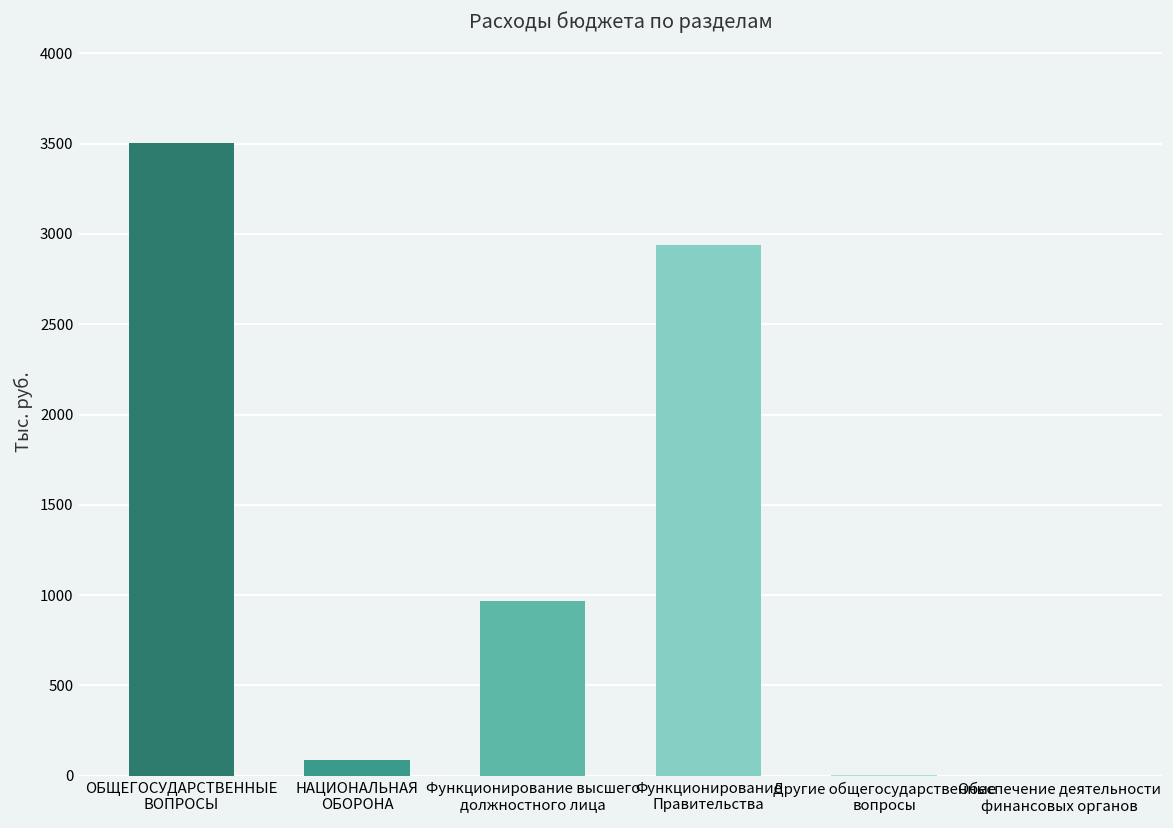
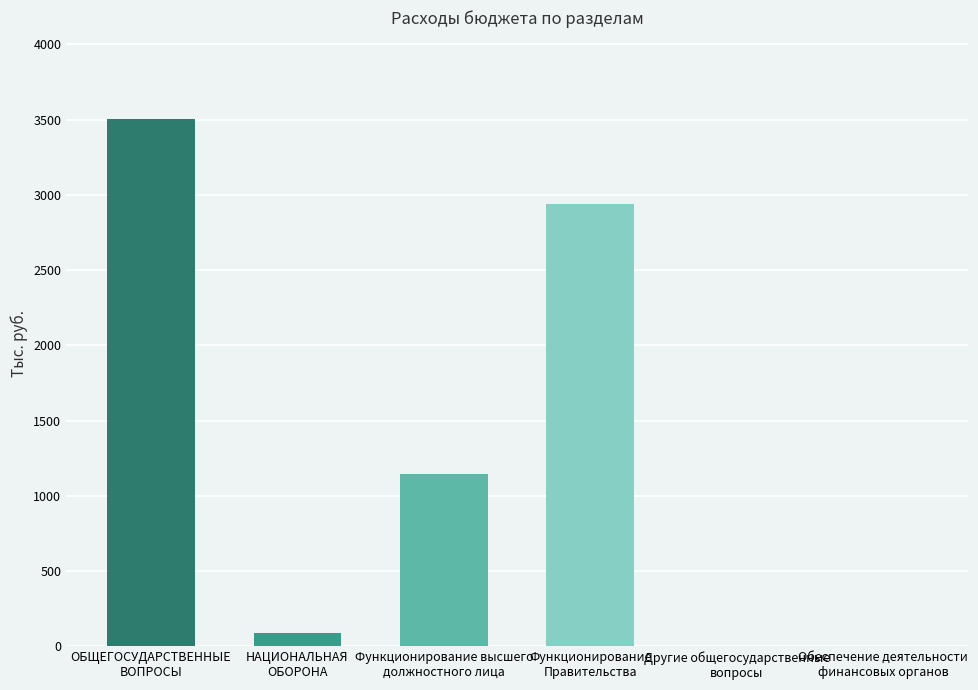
Функционирование высшего должностного лица: 970 -> 1140
